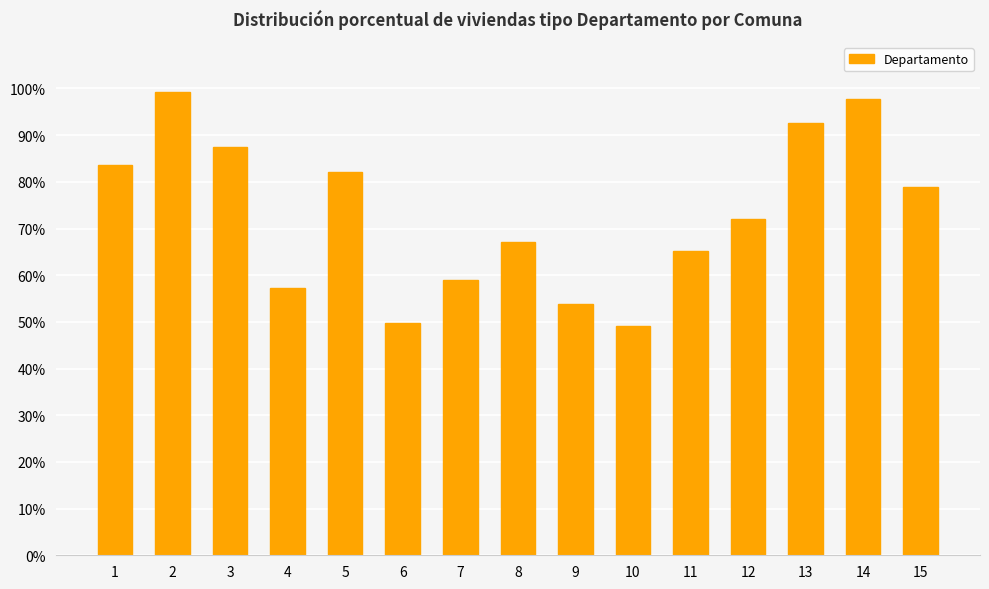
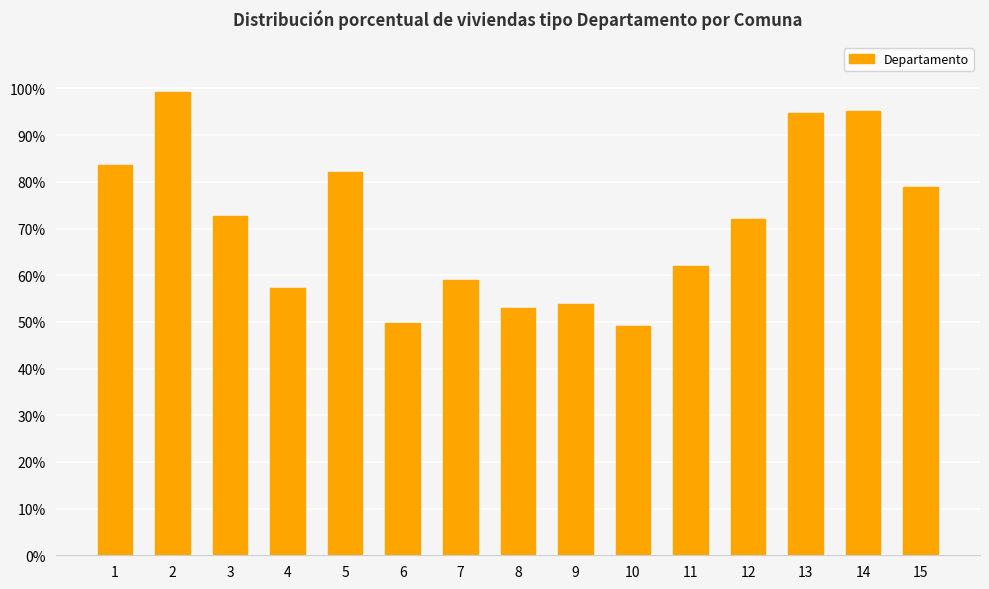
3: 88% -> 73%
8: 67% -> 53%
11: 65% -> 62%
13: 93% -> 95%
14: 98% -> 95%
